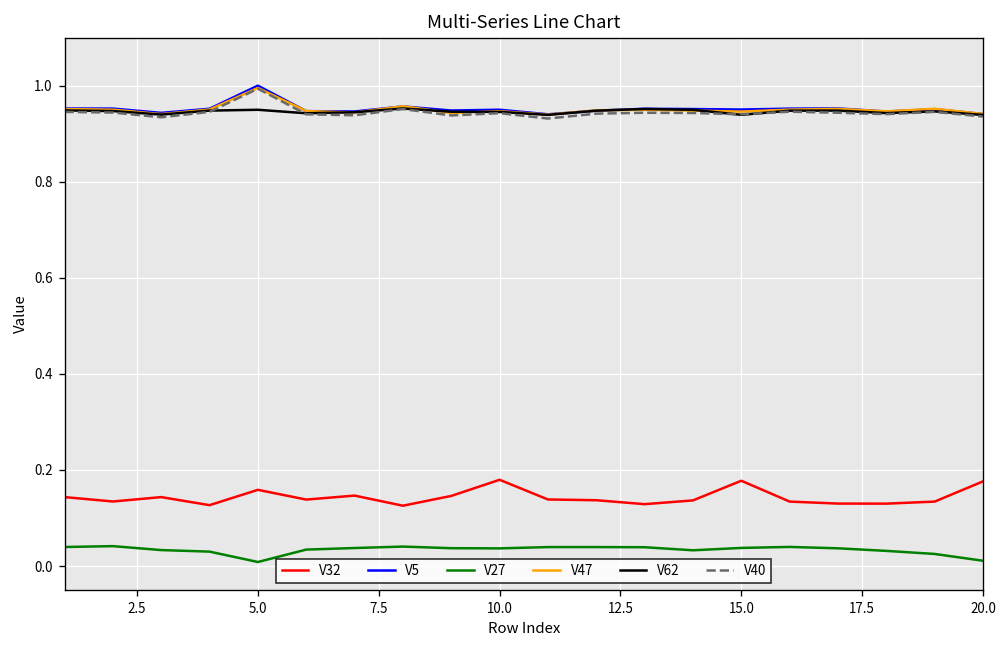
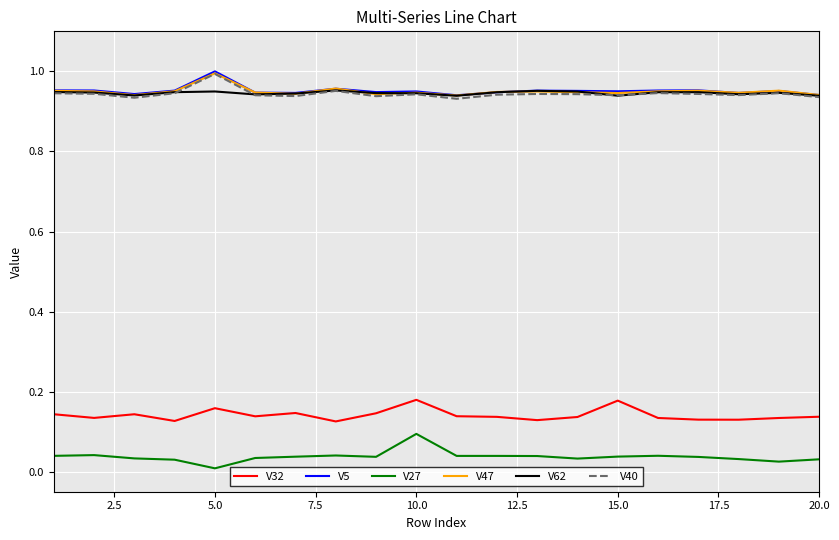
V27, 10.0: 0.04 -> 0.09
V32, 20.0: 0.18 -> 0.14
V27, 20.0: 0.01 -> 0.03
